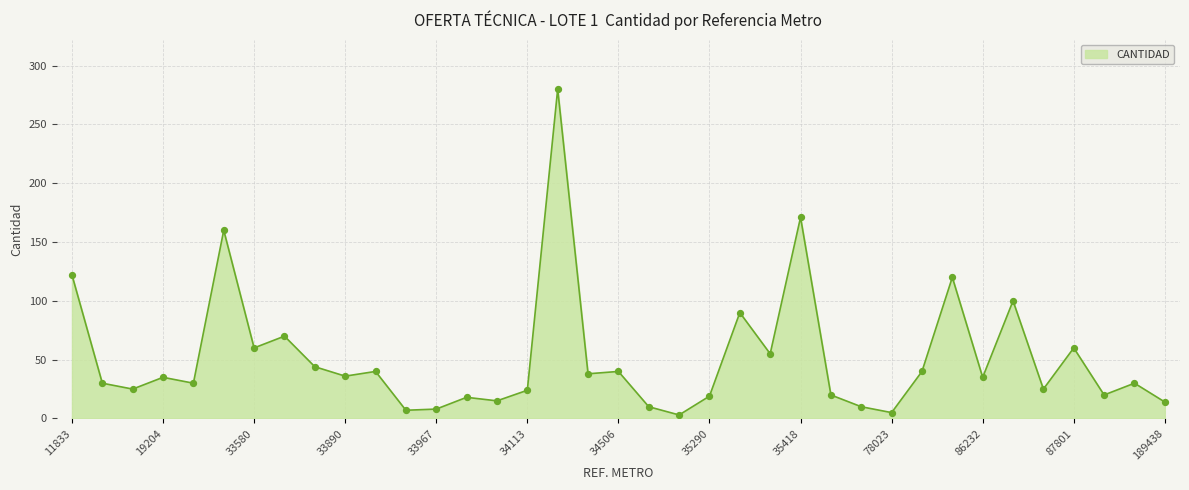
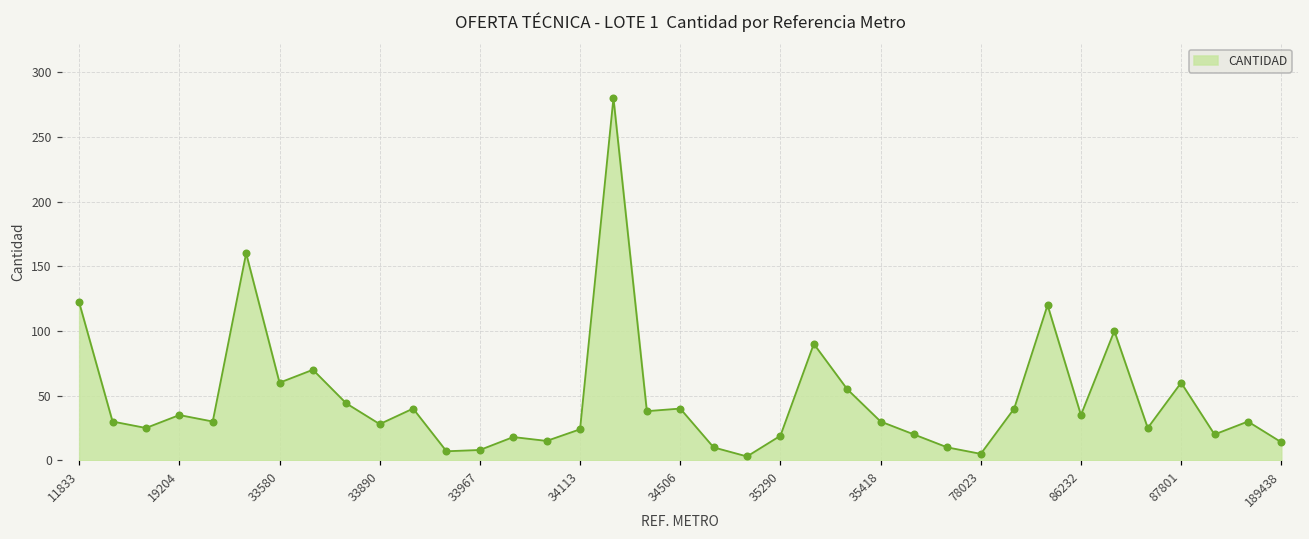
33890: 36 -> 28
35418: 171 -> 30
